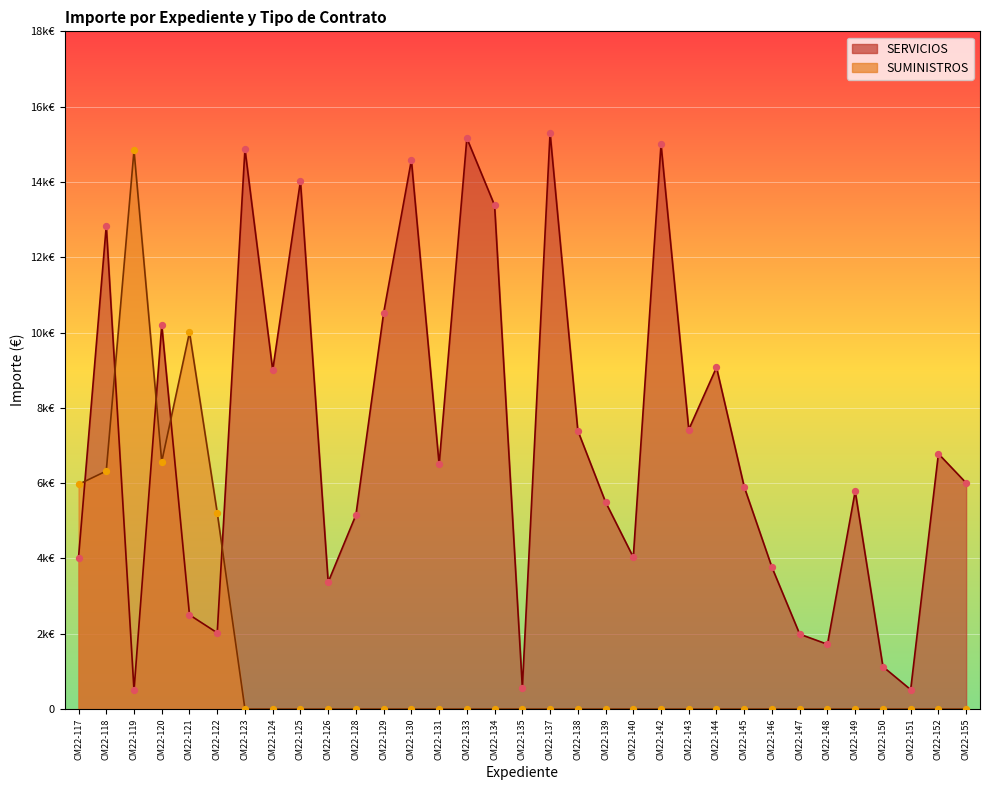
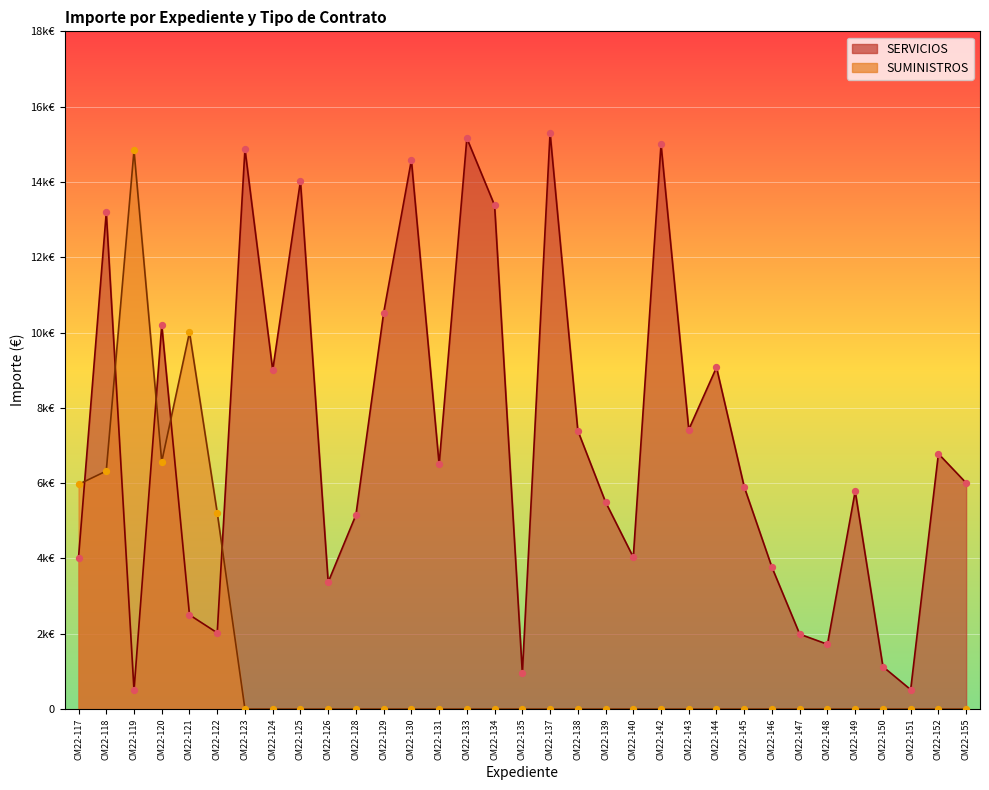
SERVICIOS, CM22-118: 12.8k€ -> 13.2k€
SERVICIOS, CM22-135: 0.6k€ -> 1.0k€
